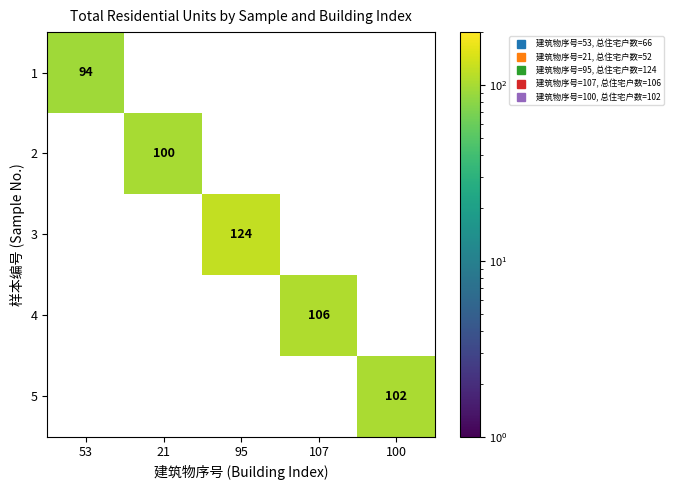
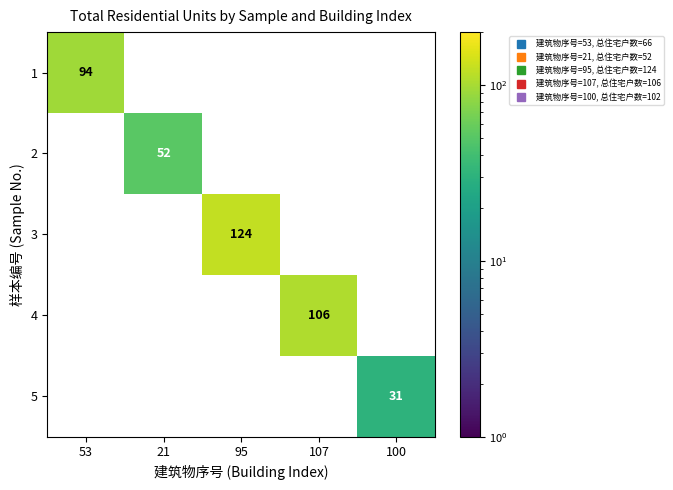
2, 21: 100 -> 52
5, 100: 102 -> 31
